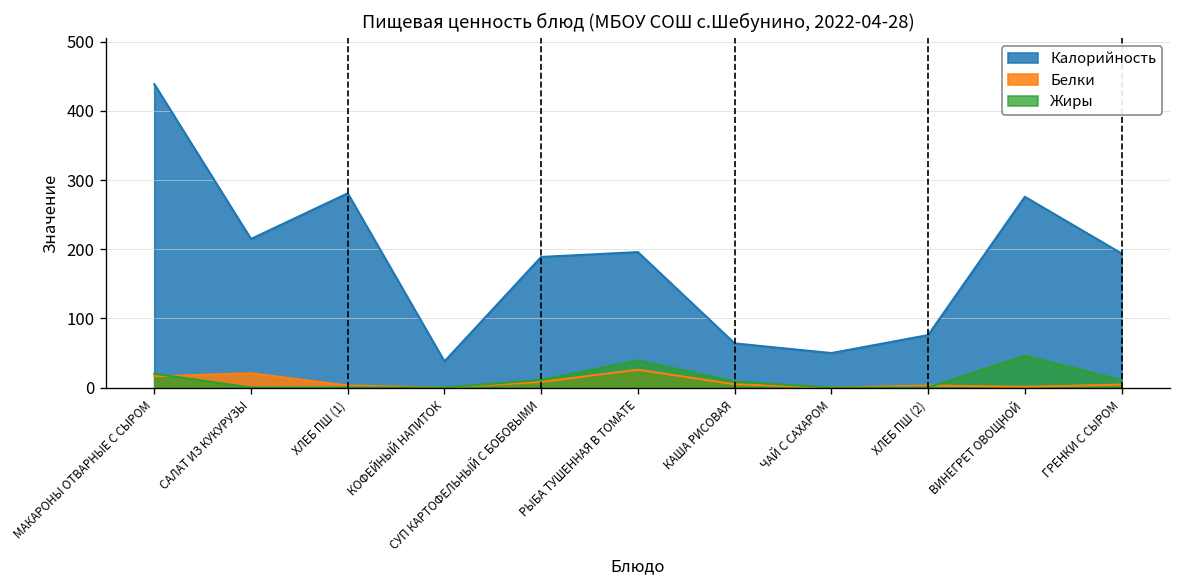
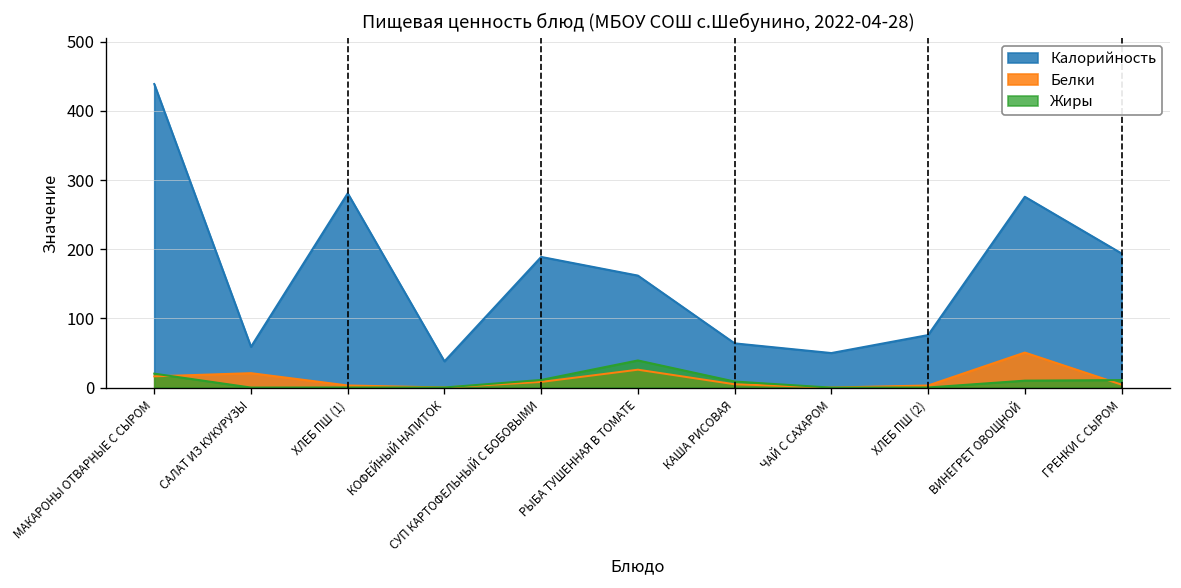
Калорийность, САЛАТ ИЗ КУКУРУЗЫ: 220 -> 60
Калорийность, РЫБА ТУШЕННАЯ В ТОМАТЕ: 200 -> 160
Белки, ВИНЕГРЕТ ОВОЩНОЙ: 0 -> 50
Жиры, ВИНЕГРЕТ ОВОЩНОЙ: 50 -> 10
